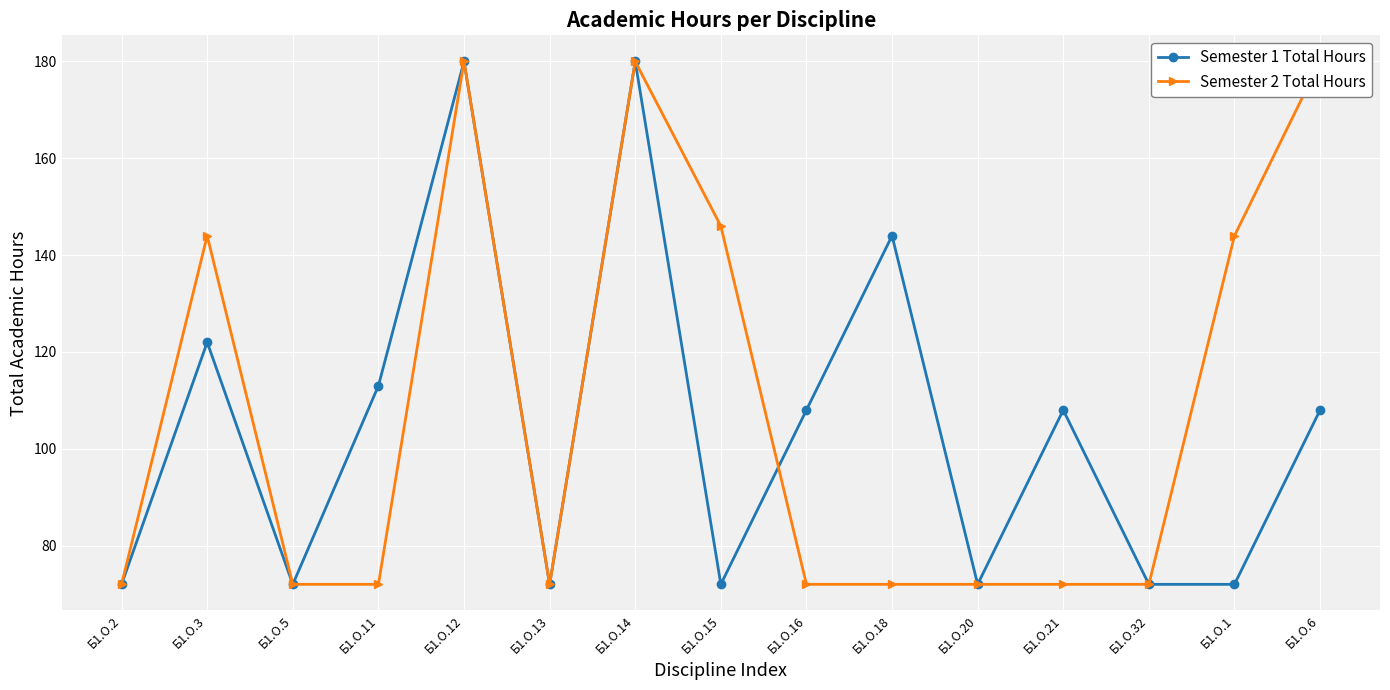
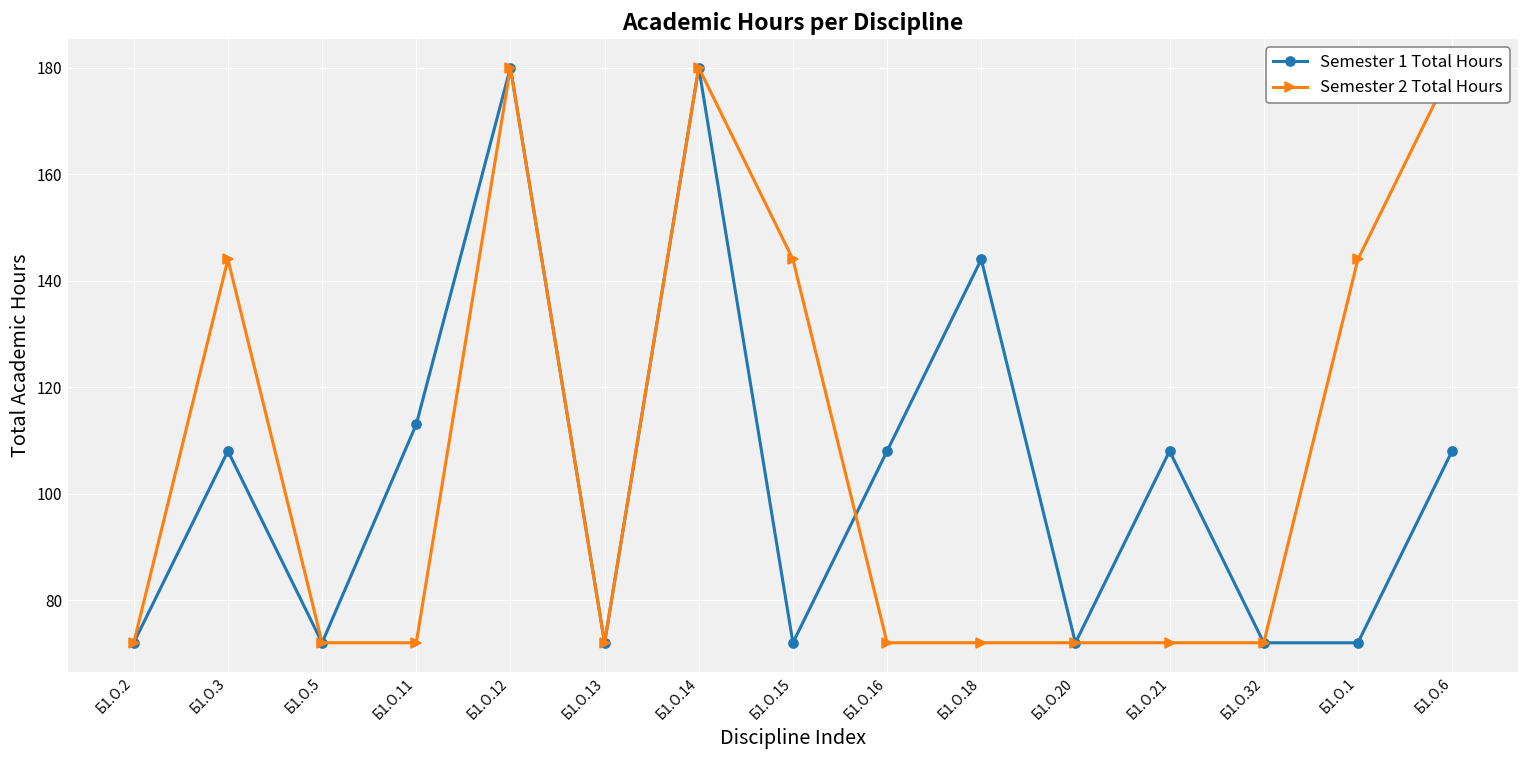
Semester 1 Total Hours, Б1.О.3: 122 -> 108
Semester 2 Total Hours, Б1.О.15: 146 -> 144
